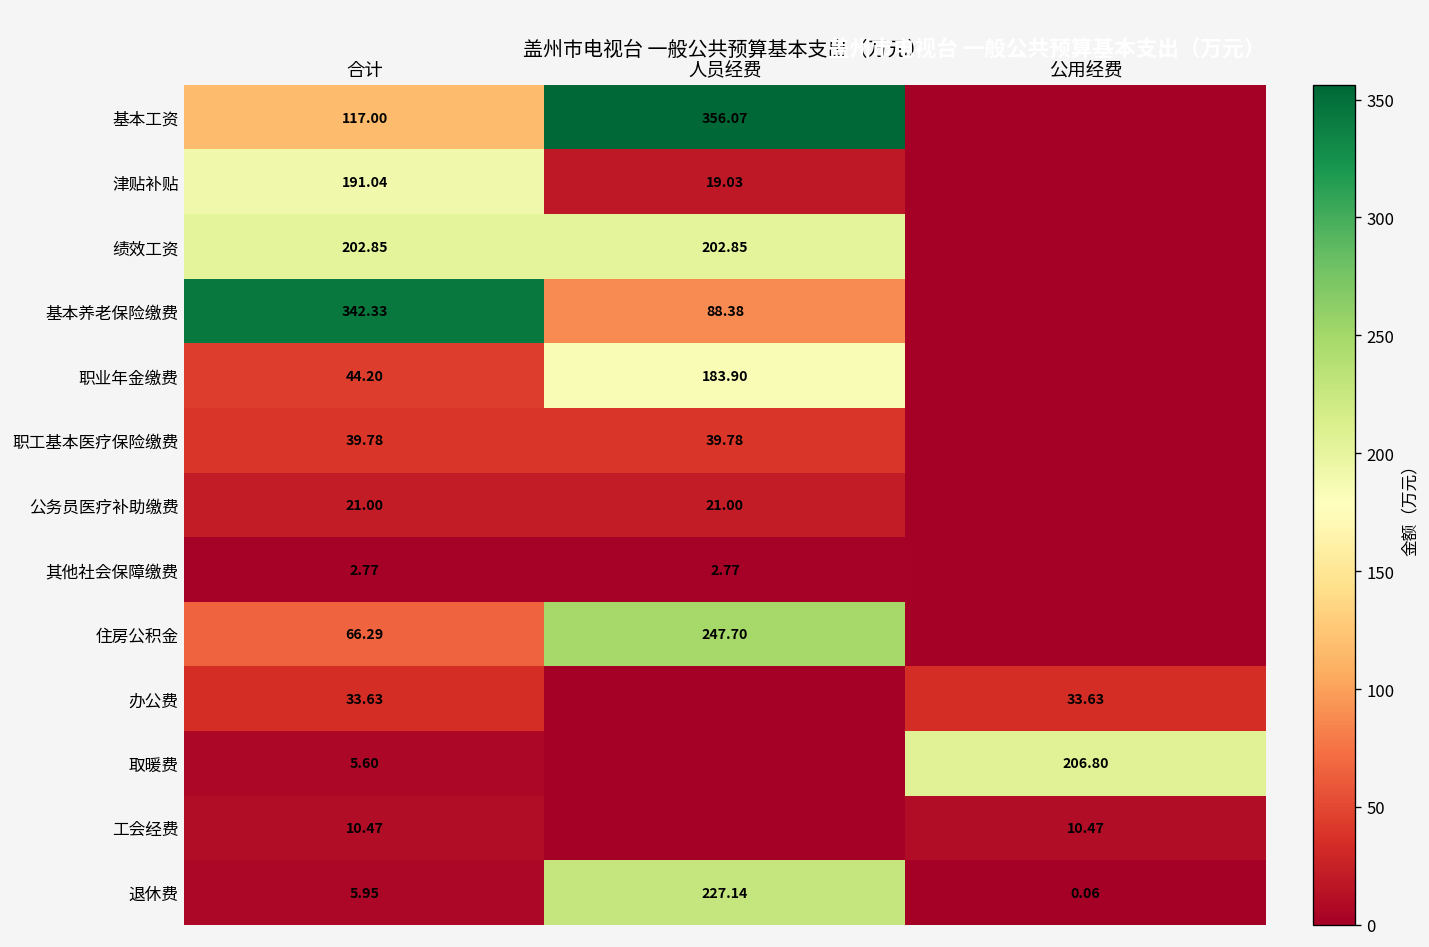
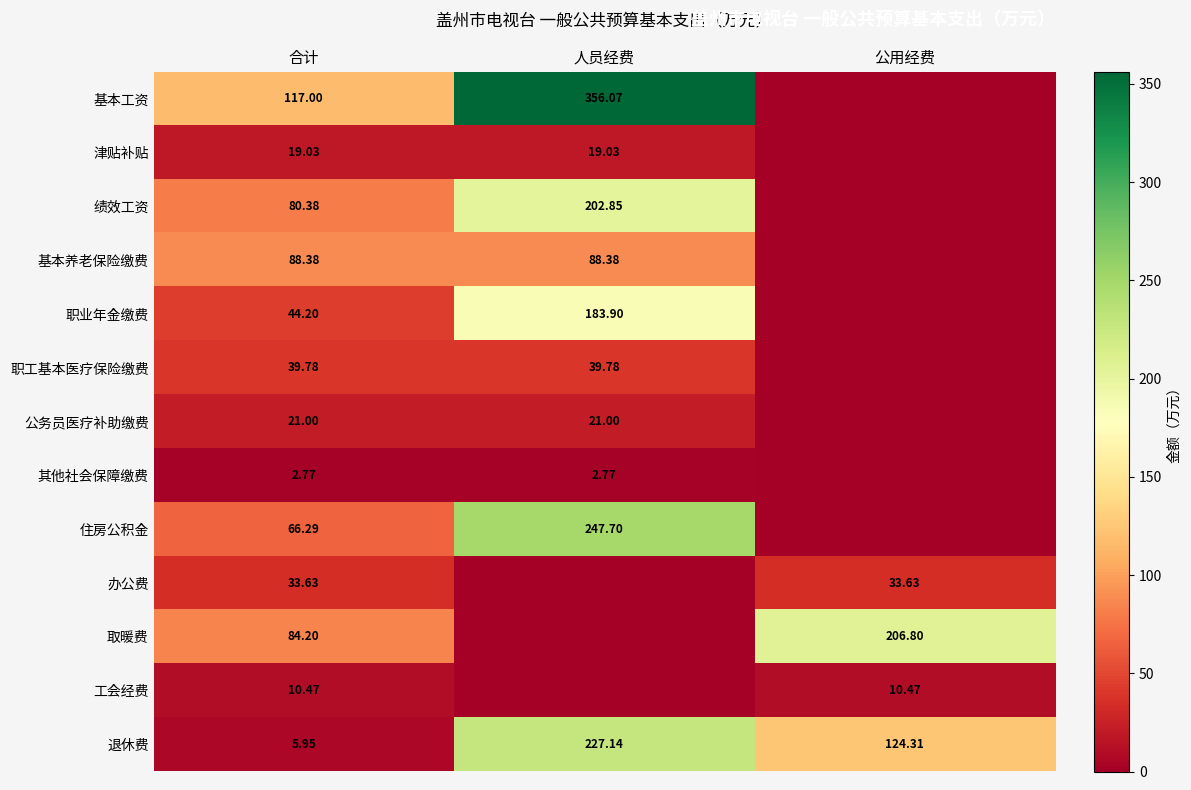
津贴补贴, 合计: 191.04 -> 19.03
绩效工资, 合计: 202.85 -> 80.38
基本养老保险缴费, 合计: 342.33 -> 88.38
取暖费, 合计: 5.60 -> 84.20
退休费, 公用经费: 0.06 -> 124.31
